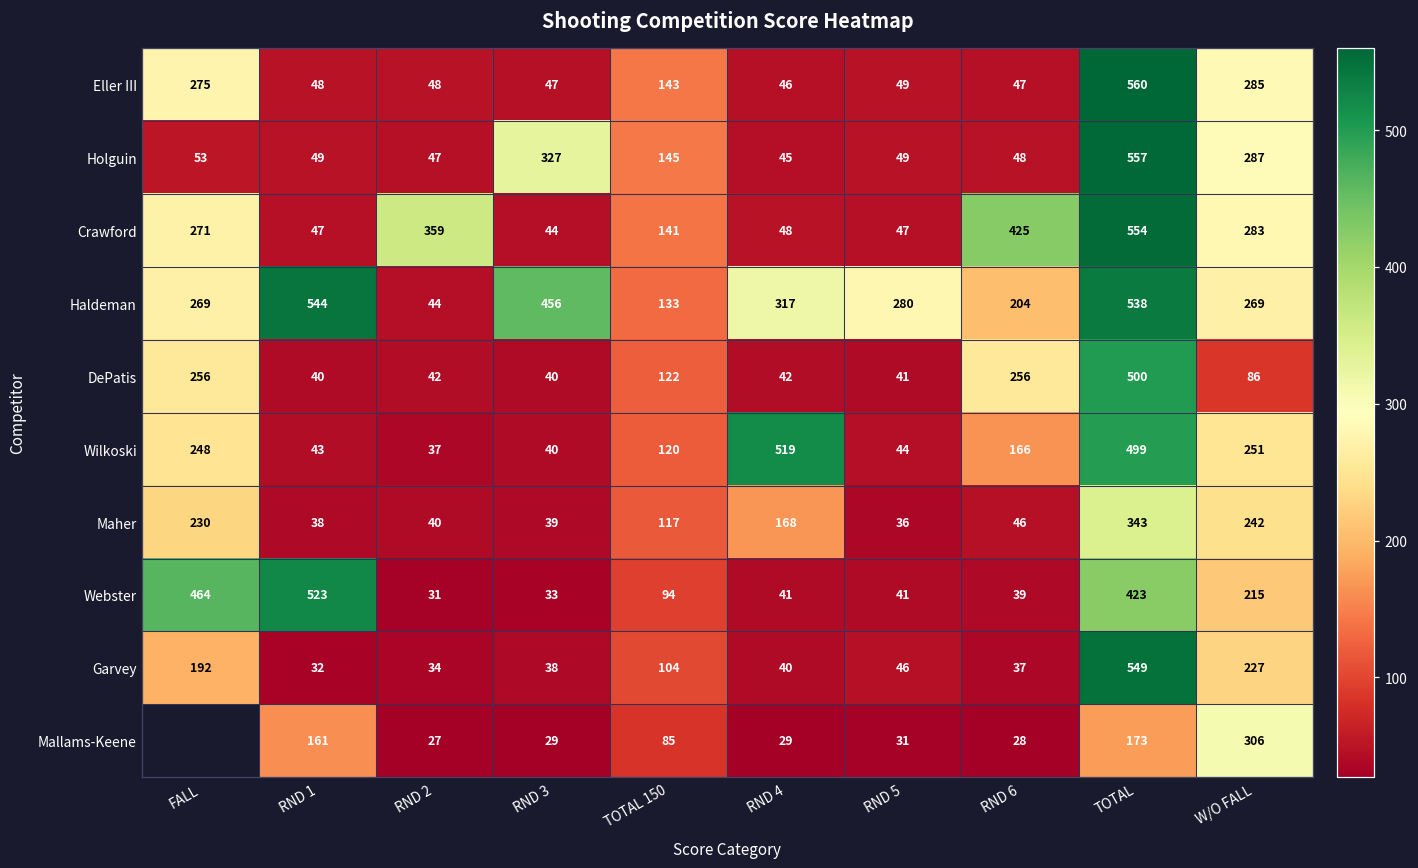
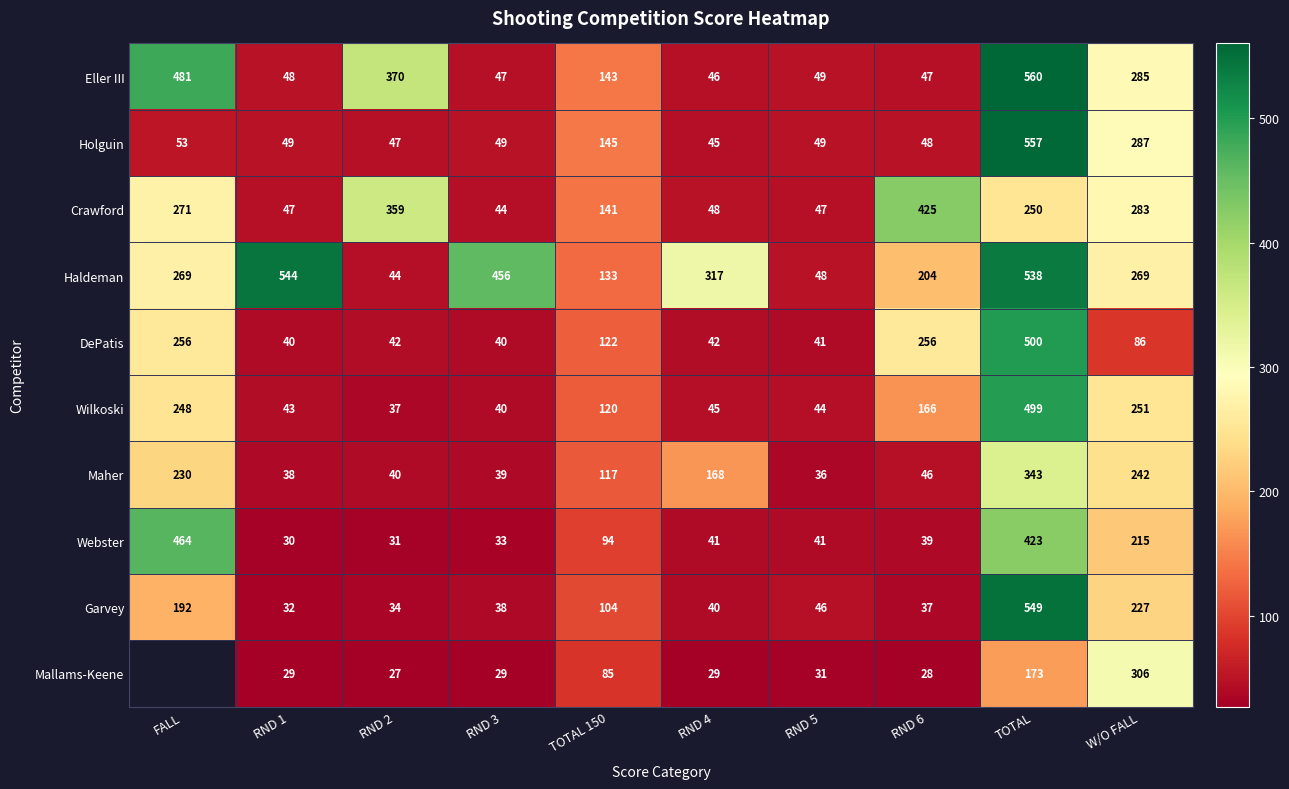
Eller III, FALL: 275 -> 481
Eller III, RND 2: 48 -> 370
Holguin, RND 3: 327 -> 49
Crawford, TOTAL: 554 -> 250
Haldeman, RND 5: 280 -> 48
Wilkoski, RND 4: 519 -> 45
Webster, RND 1: 523 -> 30
Mallams-Keene, RND 1: 161 -> 29
